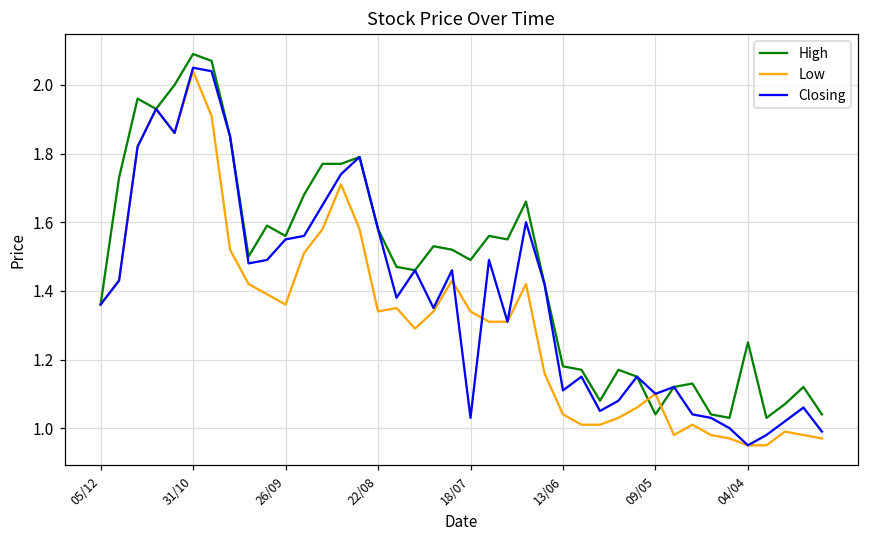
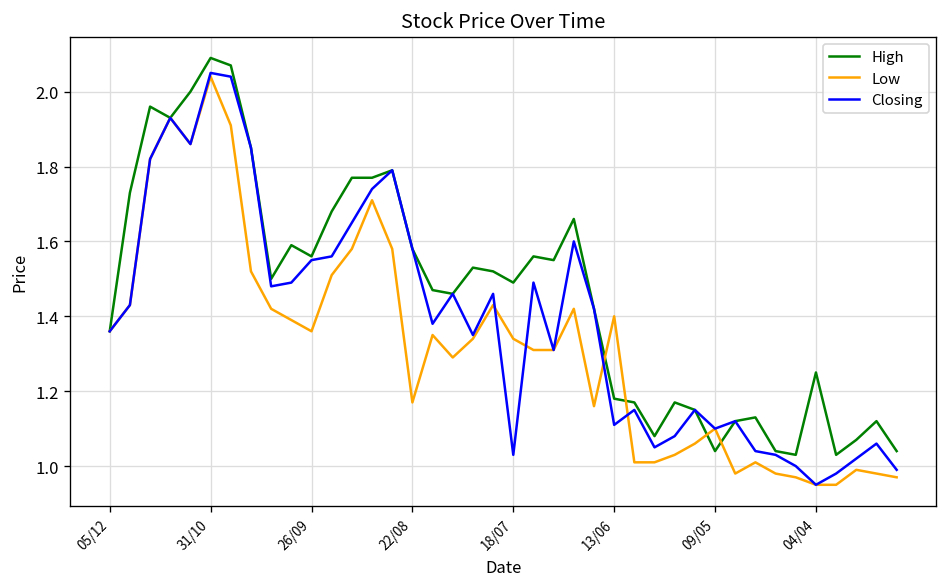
Low, 22/08: 1.34 -> 1.17
Low, 13/06: 1.04 -> 1.40
